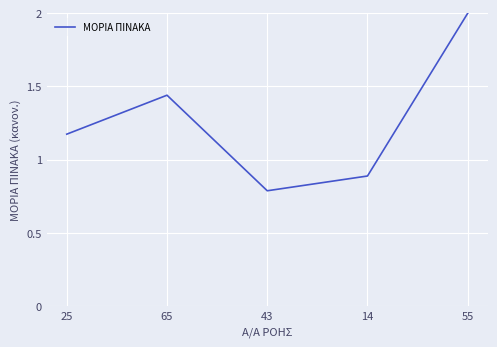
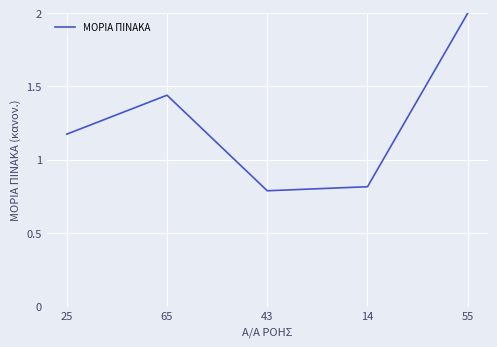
14: 0.89 -> 0.82
